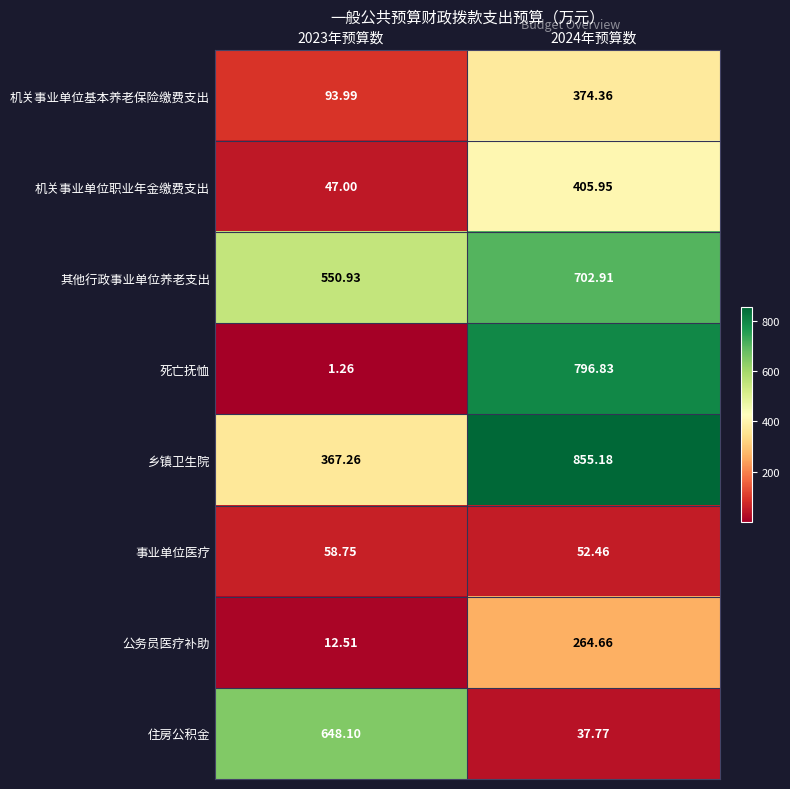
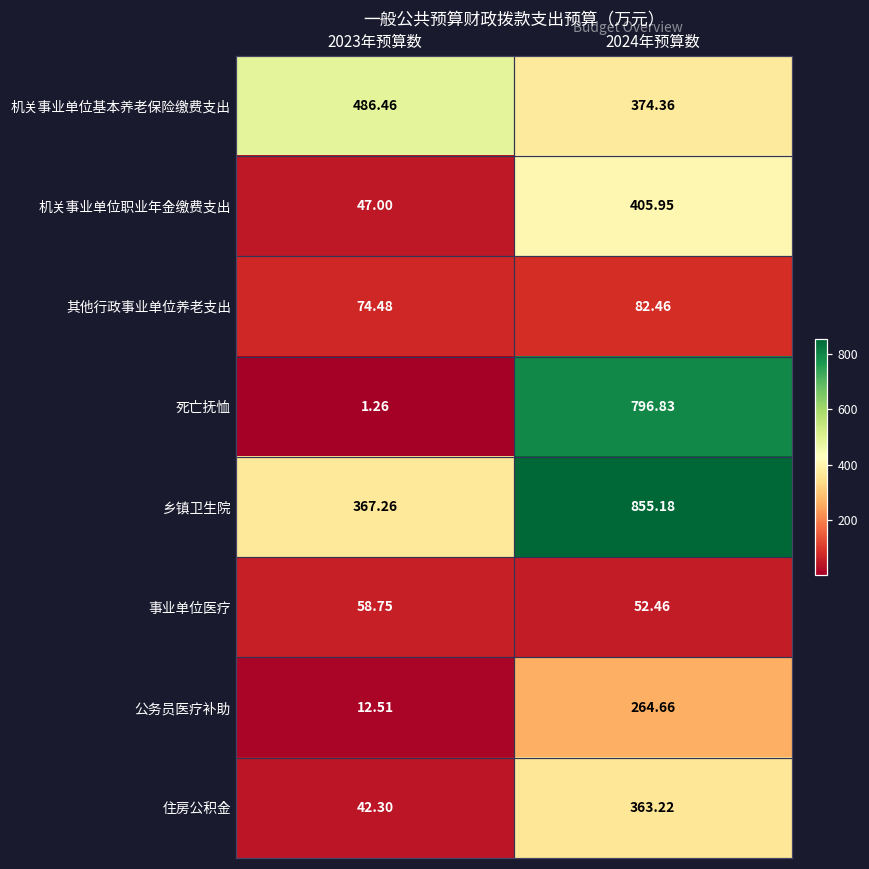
机关事业单位基本养老保险缴费支出, 2023年预算数: 93.99 -> 486.46
其他行政事业单位养老支出, 2023年预算数: 550.93 -> 74.48
其他行政事业单位养老支出, 2024年预算数: 702.91 -> 82.46
住房公积金, 2023年预算数: 648.10 -> 42.30
住房公积金, 2024年预算数: 37.77 -> 363.22
